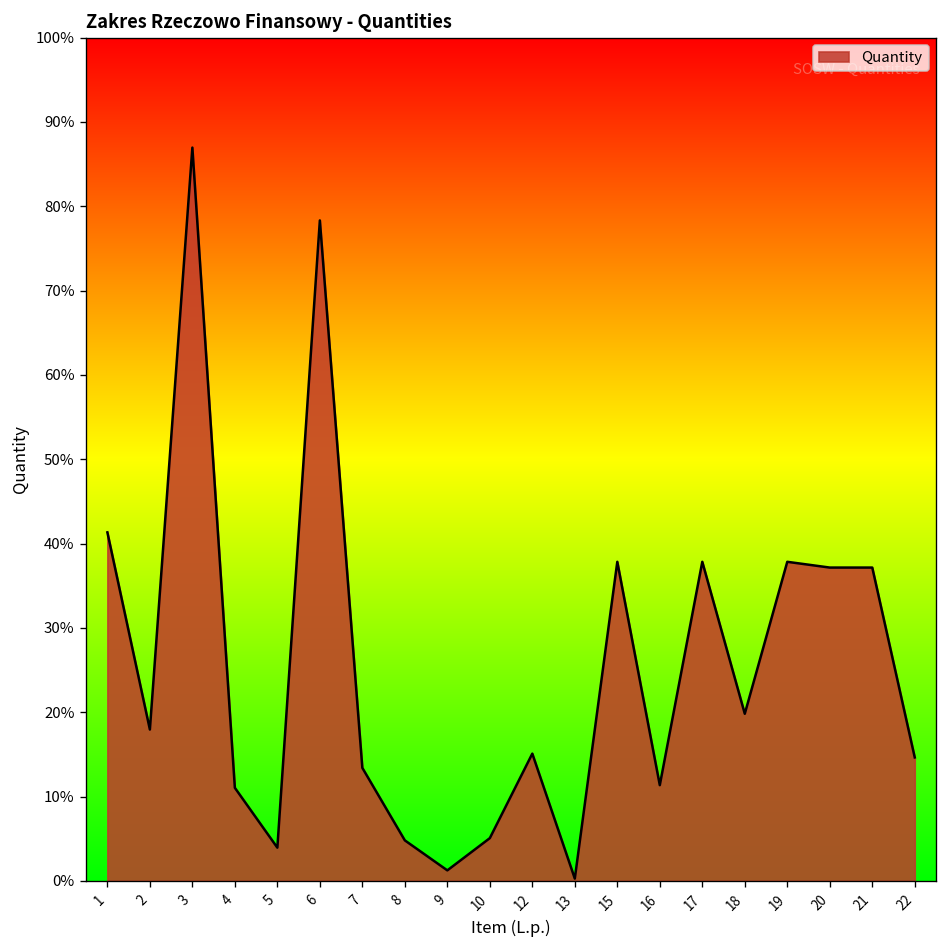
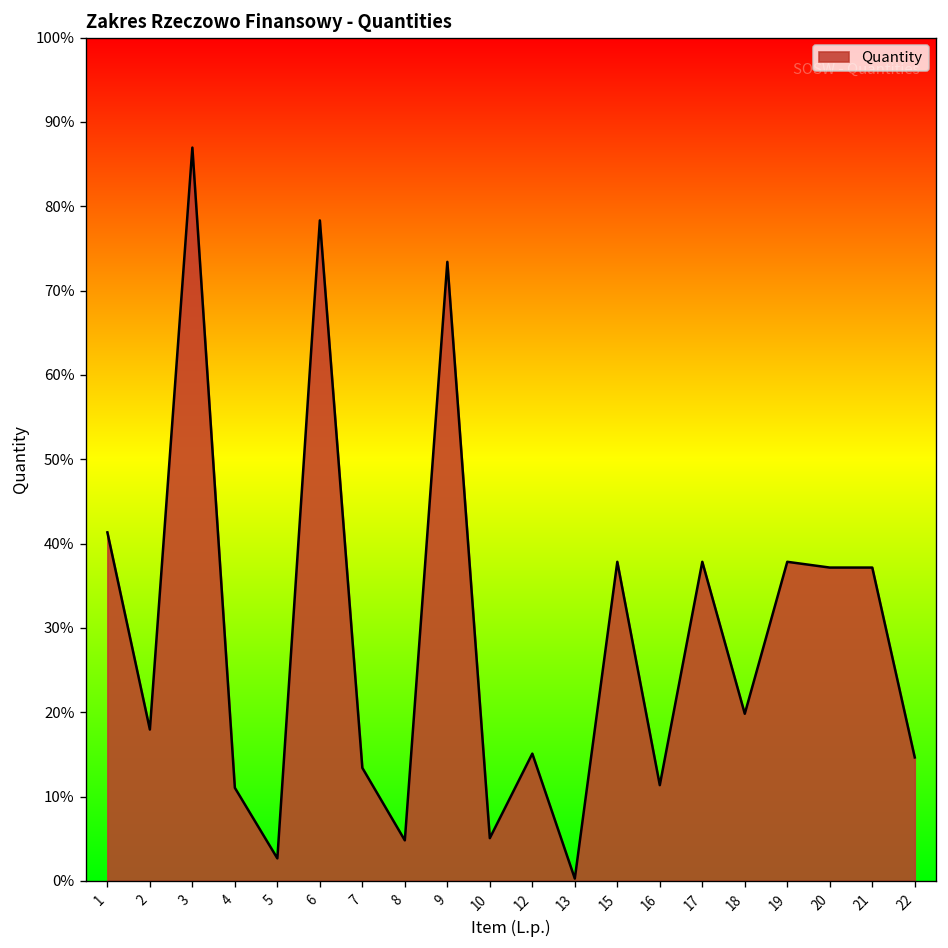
5: 4% -> 3%
9: 1% -> 73%
